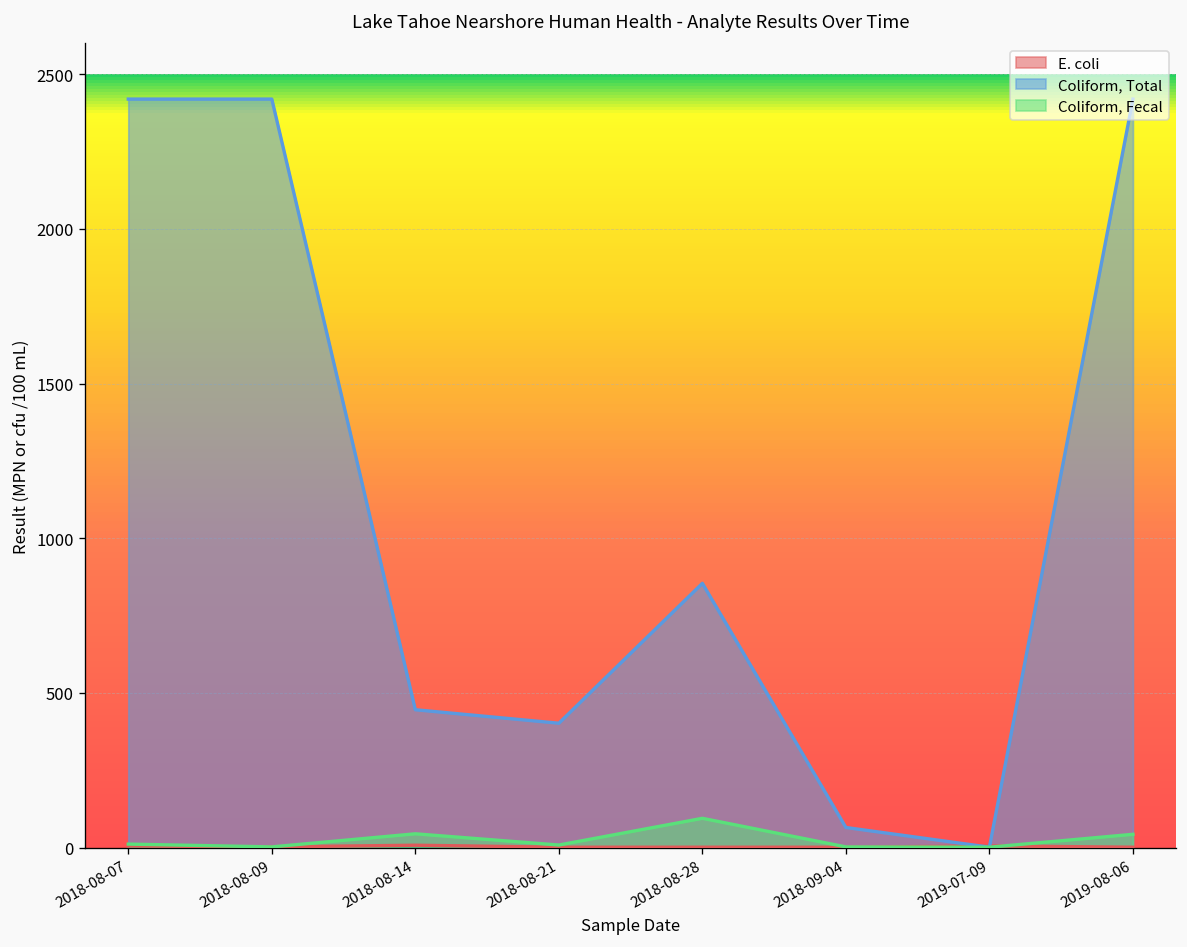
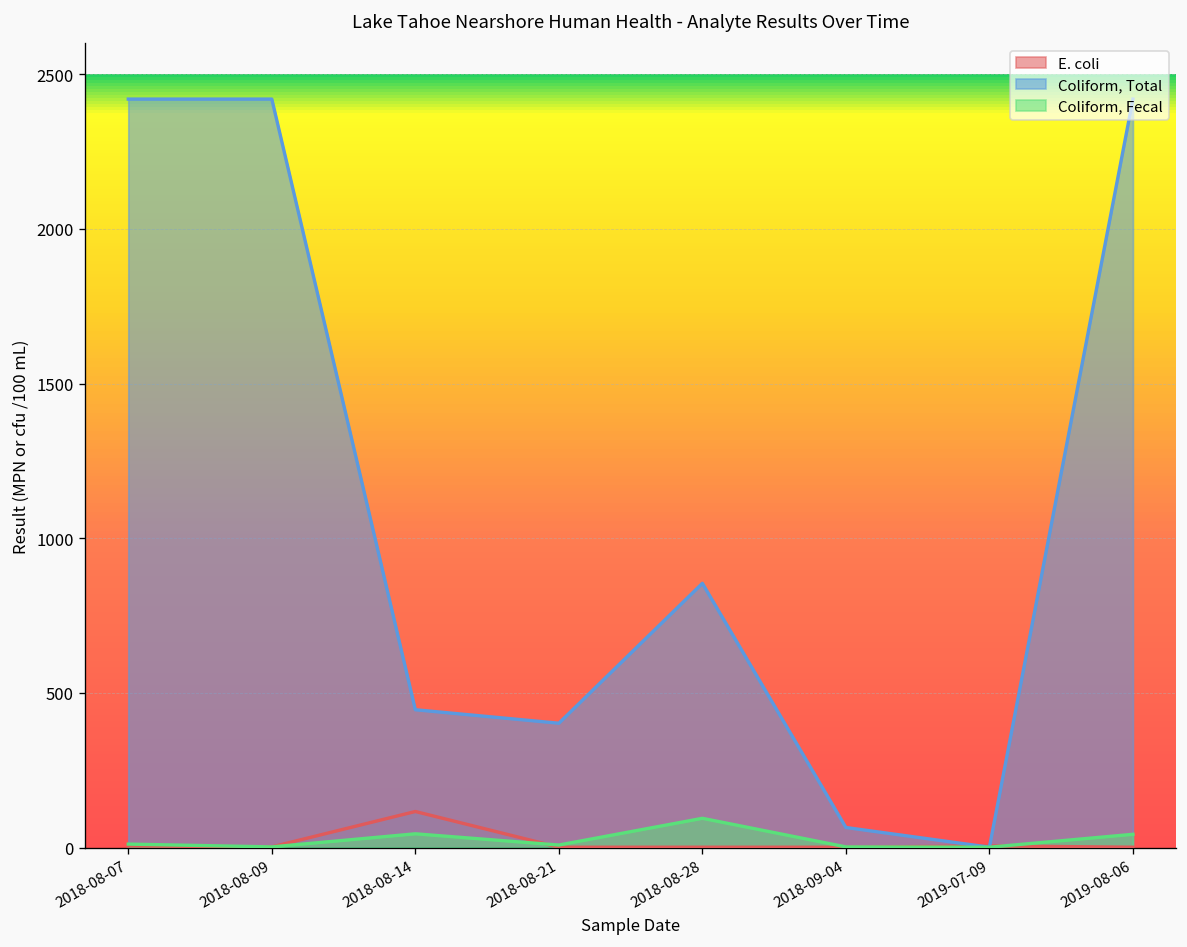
E. coli, 2018-08-14: 10 -> 120
